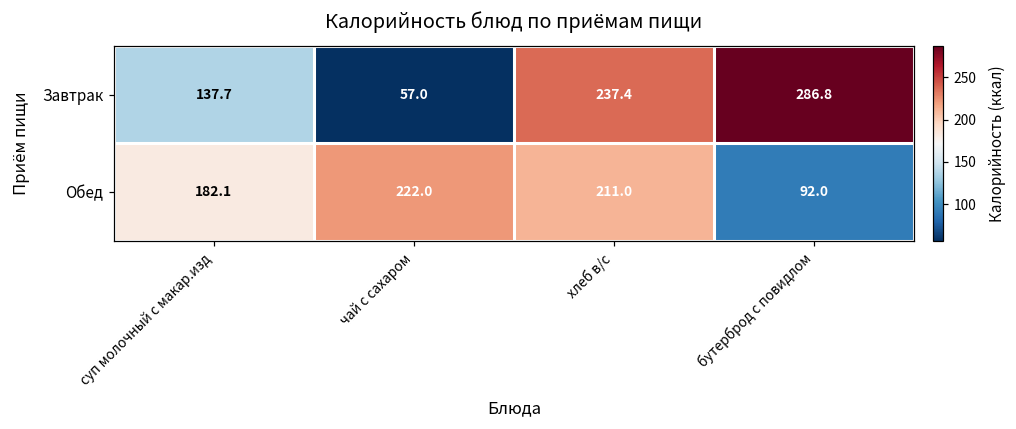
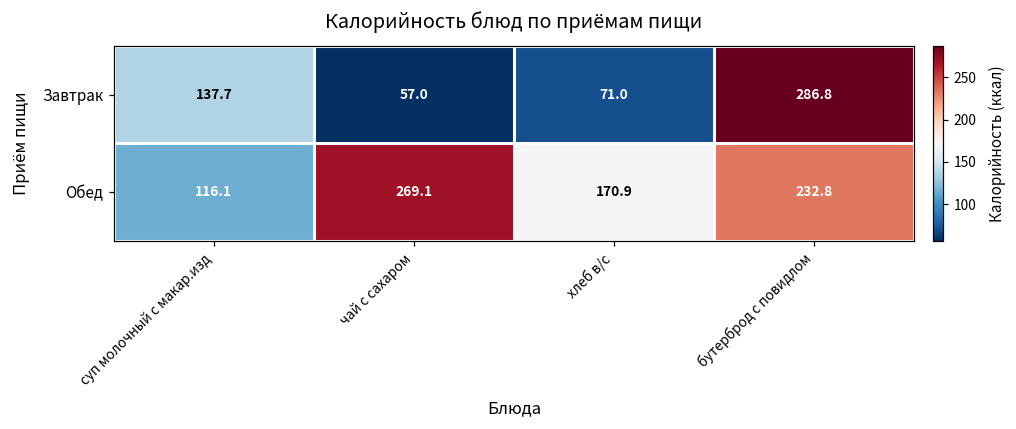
Завтрак, хлеб в/с: 237.4 -> 71.0
Обед, суп молочный с макар.изд: 182.1 -> 116.1
Обед, чай с сахаром: 222.0 -> 269.1
Обед, хлеб в/с: 211.0 -> 170.9
Обед, бутерброд с повидлом: 92.0 -> 232.8
